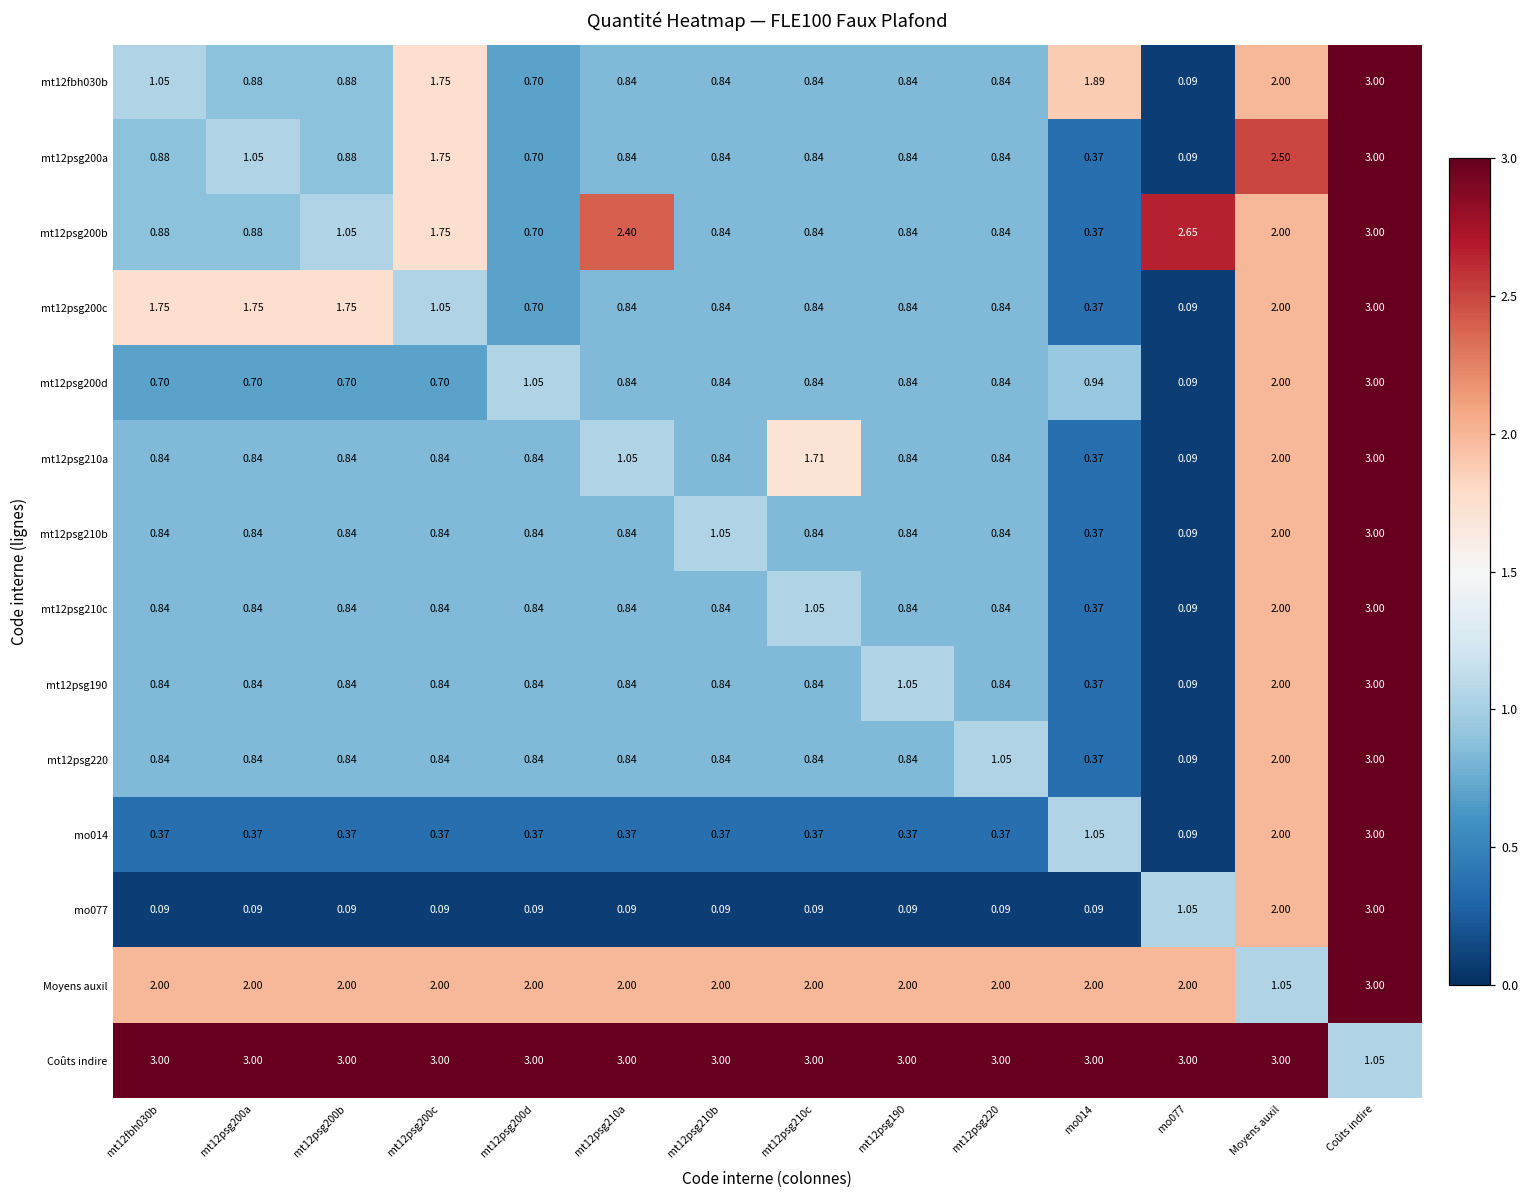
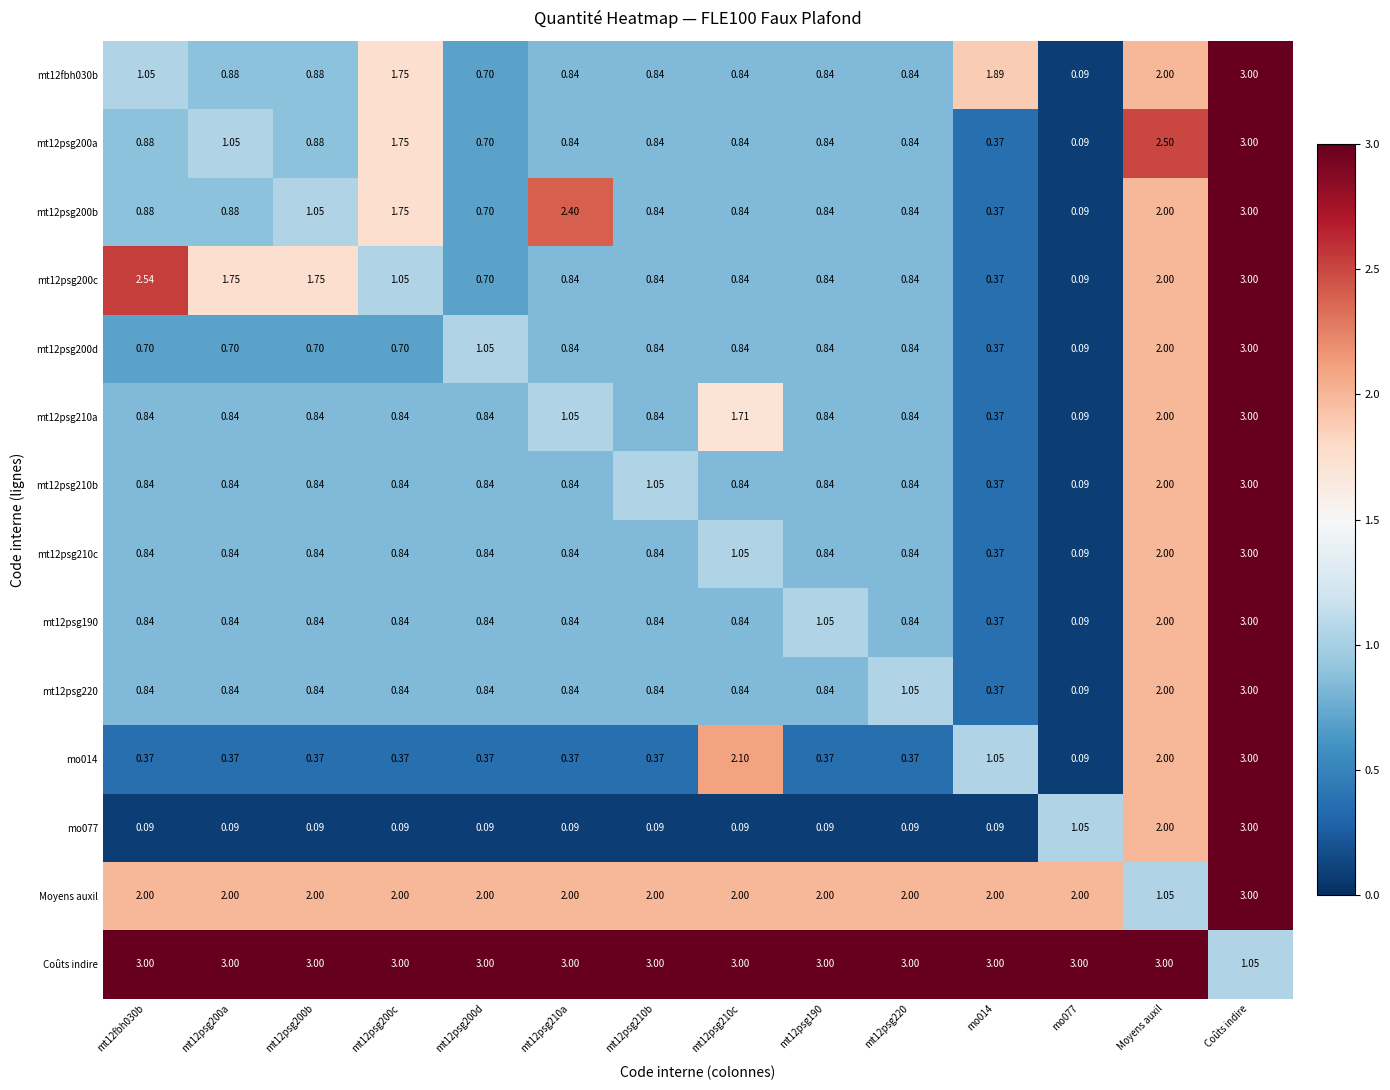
mt12psg200b, mo077: 2.65 -> 0.09
mt12psg200c, mt12fbh030b: 1.75 -> 2.54
mt12psg200d, mo014: 0.94 -> 0.37
mo014, mt12psg210c: 0.37 -> 2.10
